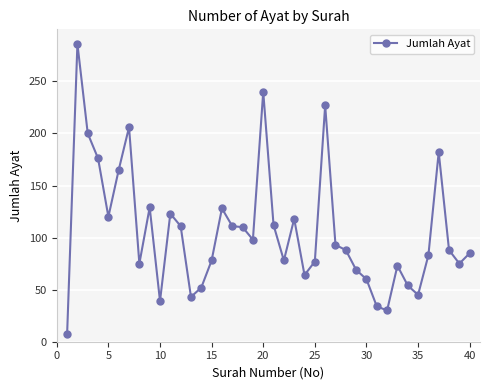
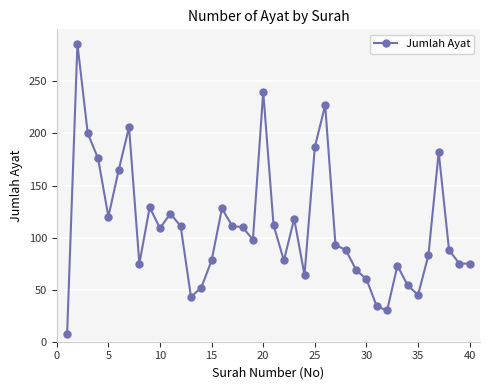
10: 39 -> 109
25: 77 -> 187
40: 85 -> 75
